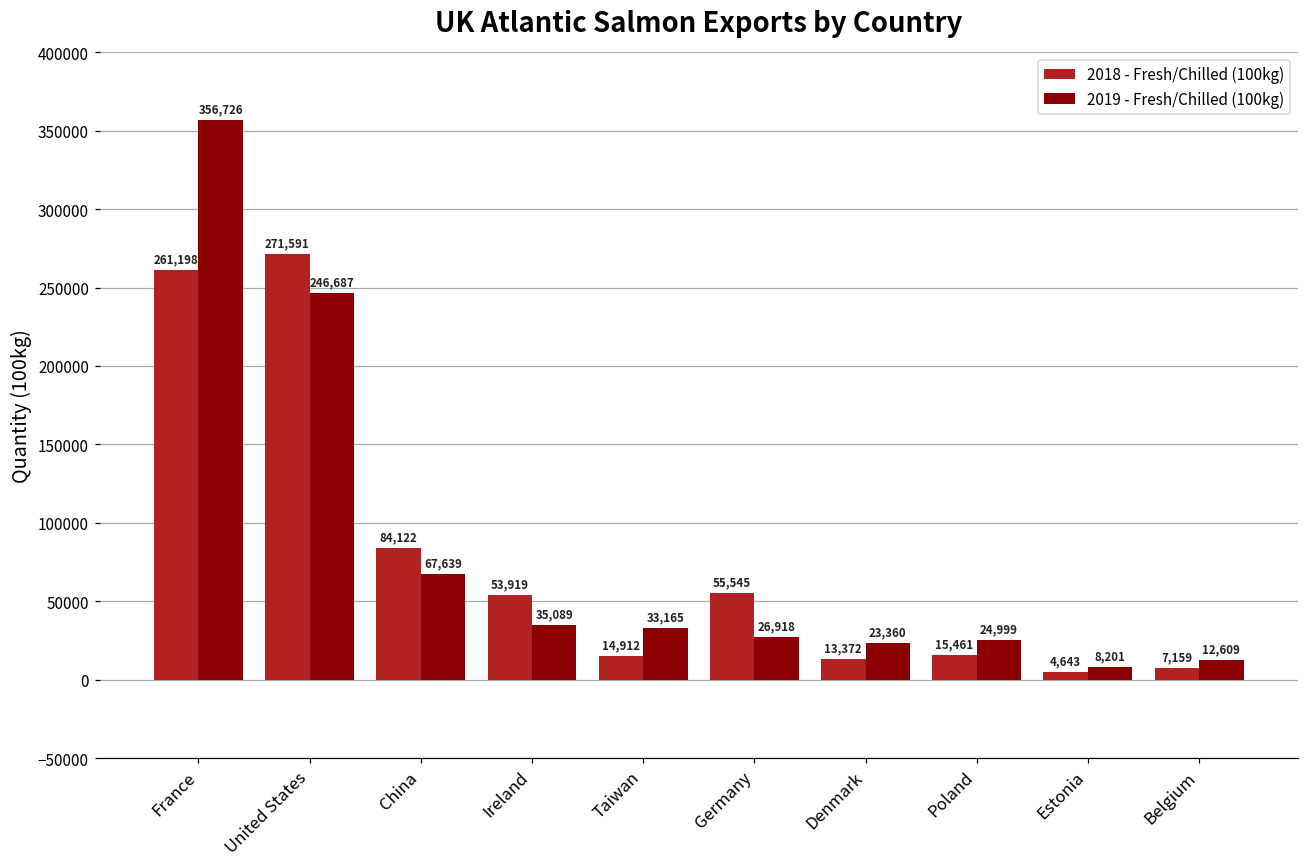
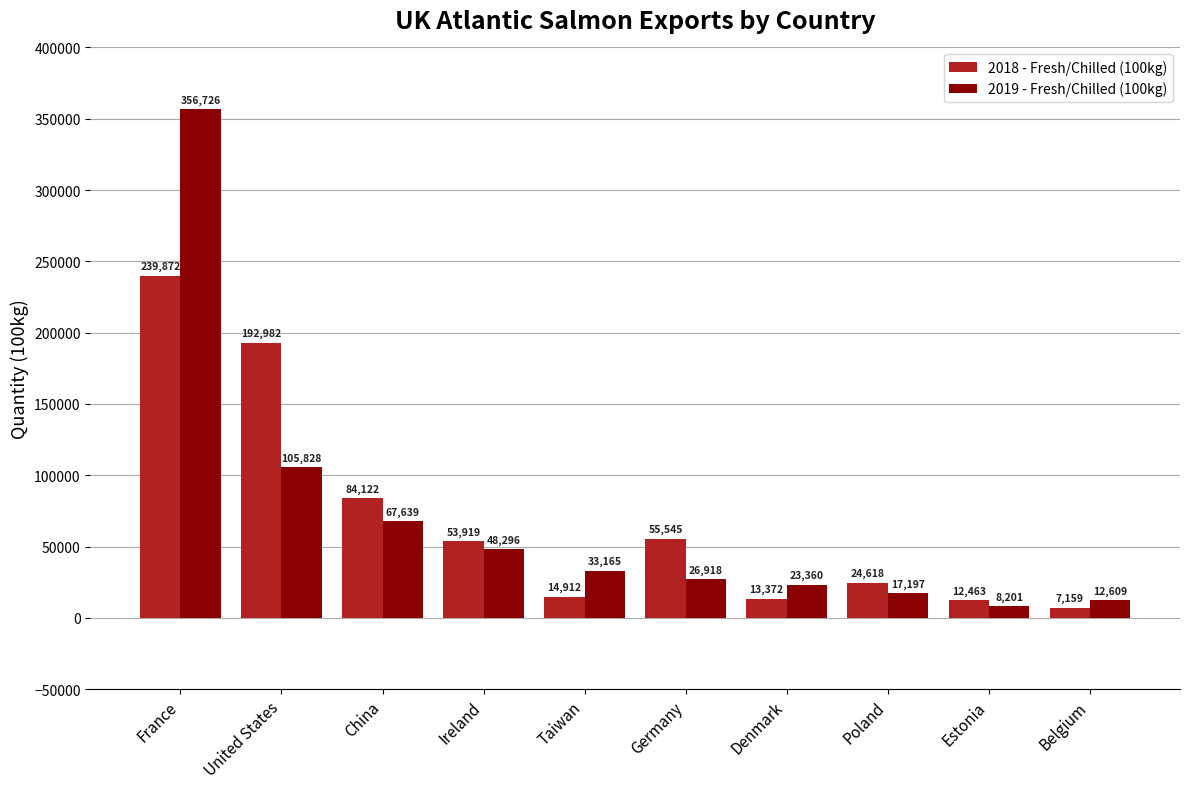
2018 - Fresh/Chilled (100kg), France: 261,198 -> 239,872
2018 - Fresh/Chilled (100kg), United States: 271,591 -> 192,982
2019 - Fresh/Chilled (100kg), United States: 246,687 -> 105,828
2019 - Fresh/Chilled (100kg), Ireland: 35,089 -> 48,296
2018 - Fresh/Chilled (100kg), Poland: 15,461 -> 24,618
2019 - Fresh/Chilled (100kg), Poland: 24,999 -> 17,197
2018 - Fresh/Chilled (100kg), Estonia: 4,643 -> 12,463
